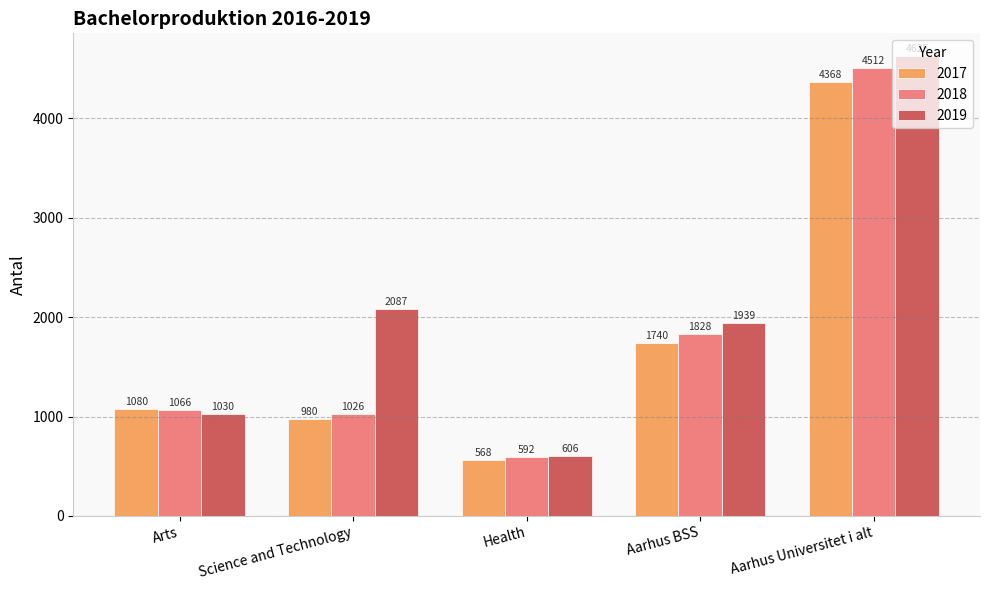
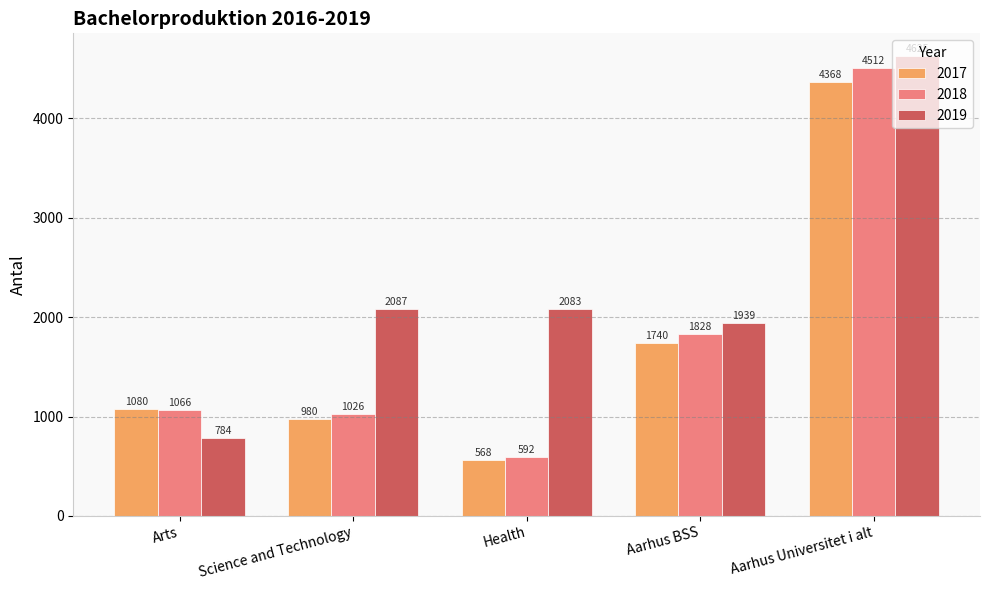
2019, Arts: 1030 -> 784
2019, Health: 606 -> 2083
